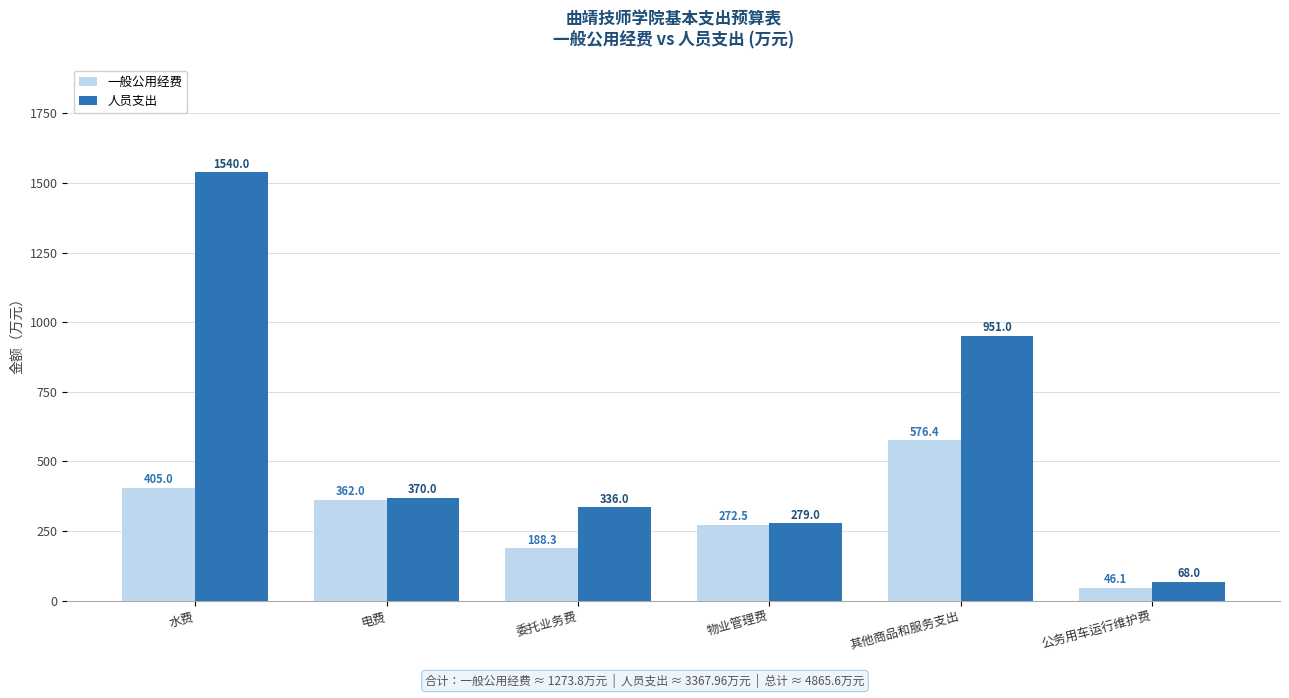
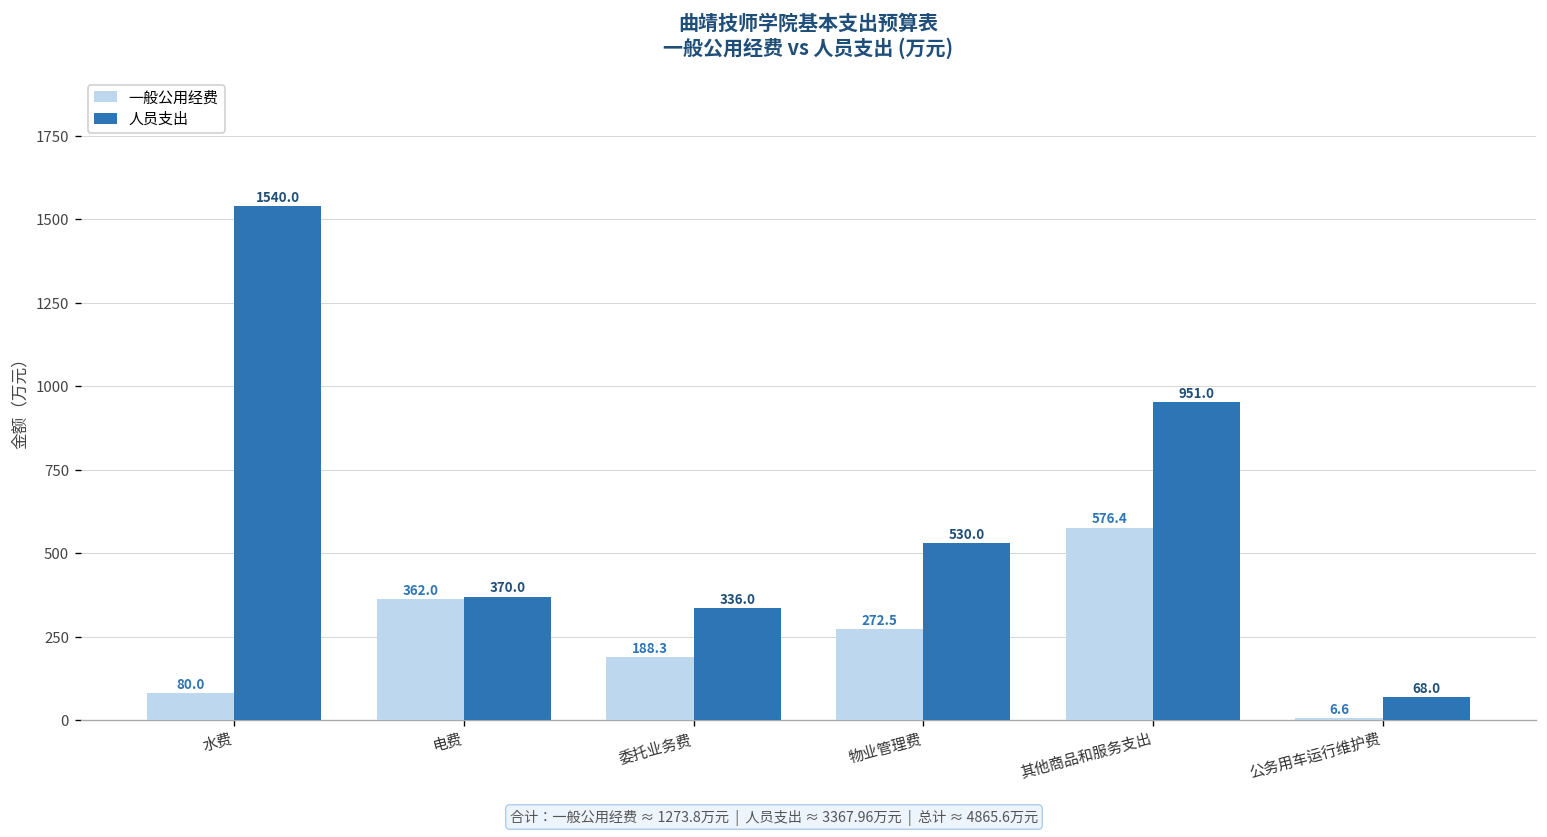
一般公用经费, 水费: 405.0 -> 80.0
人员支出, 物业管理费: 279.0 -> 530.0
一般公用经费, 公务用车运行维护费: 46.1 -> 6.6
